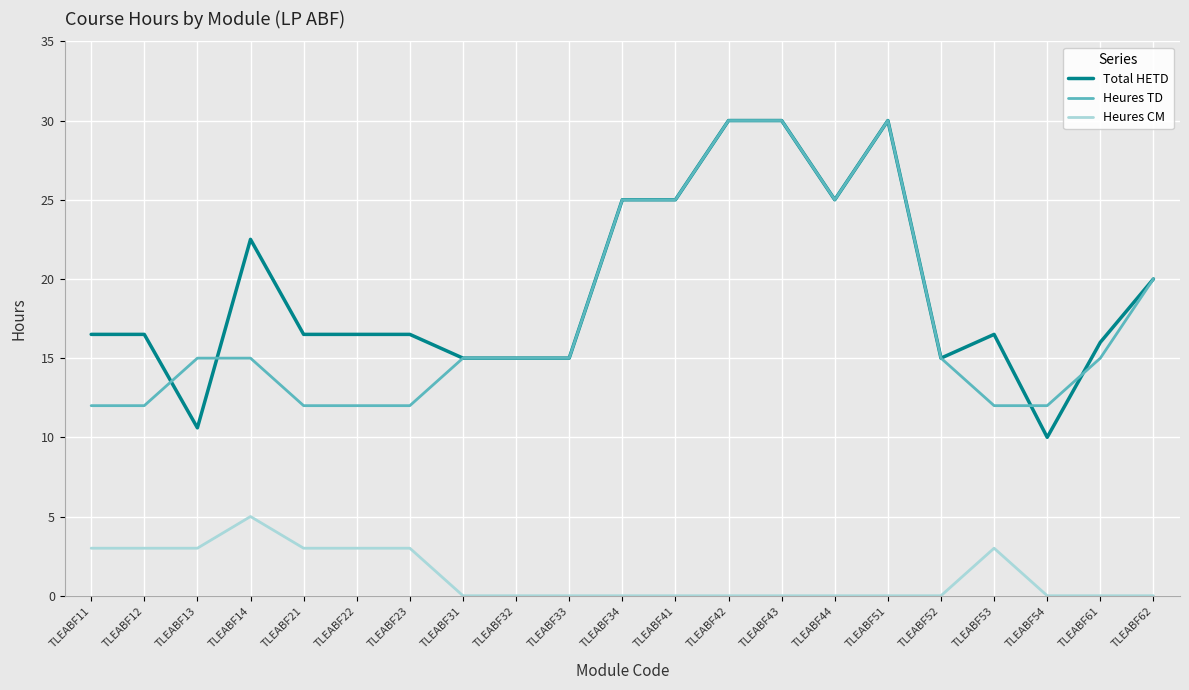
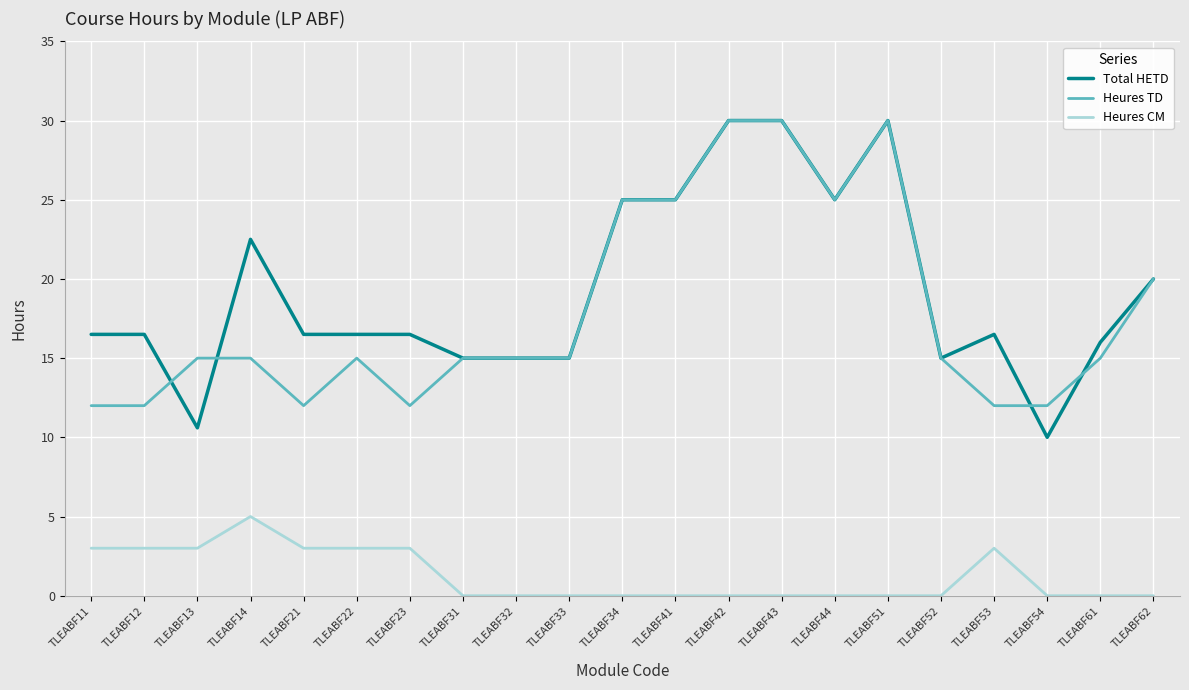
Heures TD, TLEABF22: 12 -> 15
